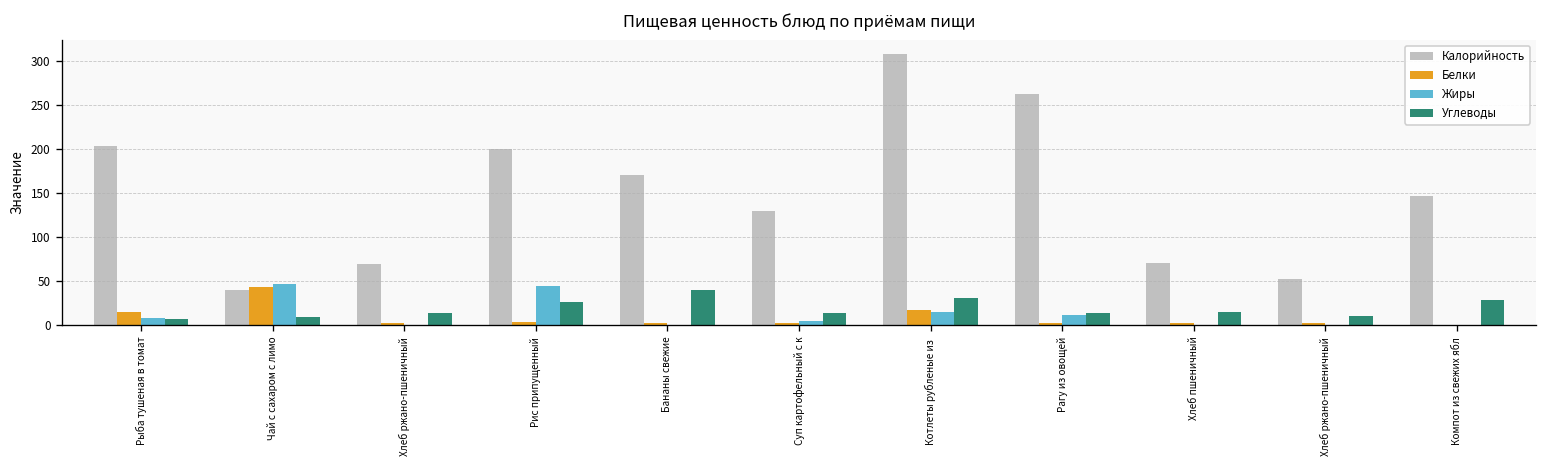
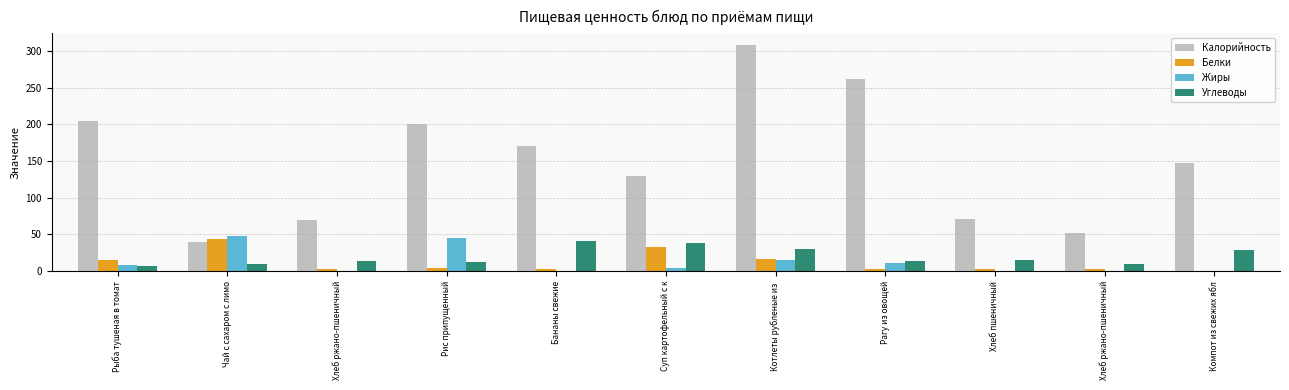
Углеводы, Рис припущенный: 30 -> 10
Белки, Суп картофельный с к: 0 -> 30
Углеводы, Суп картофельный с к: 10 -> 40
